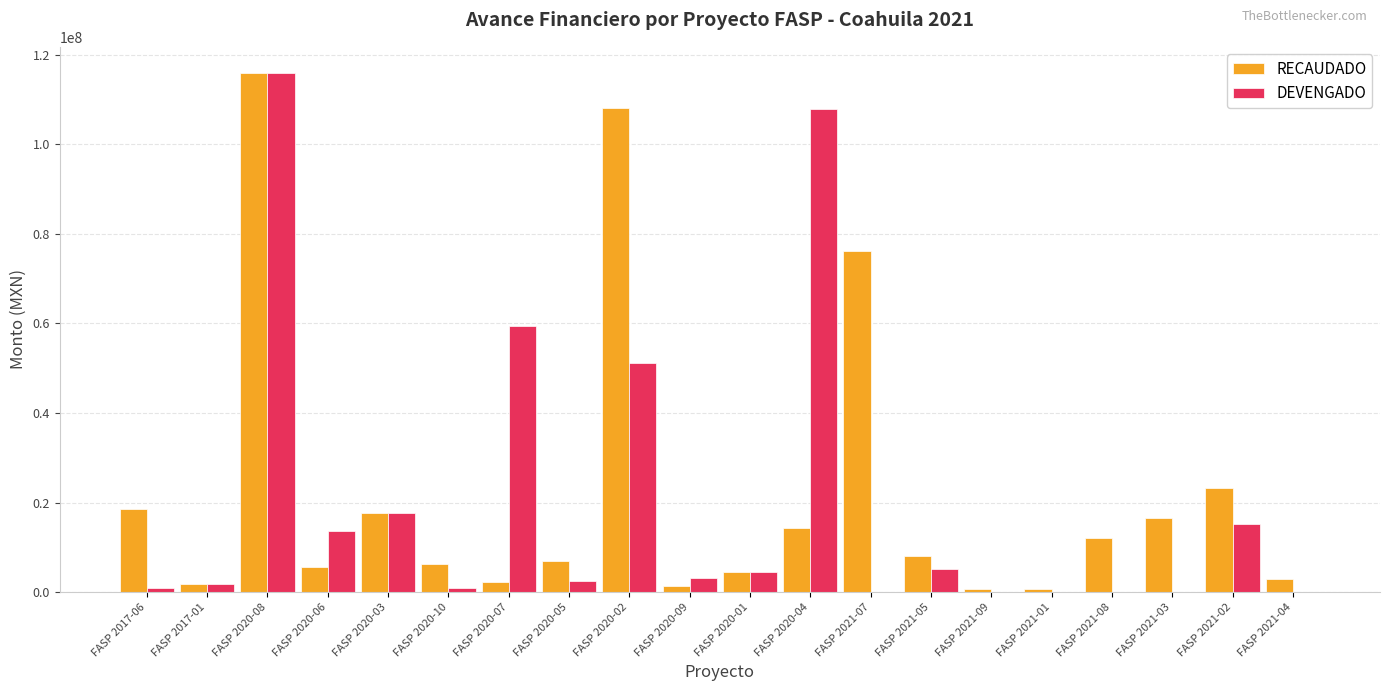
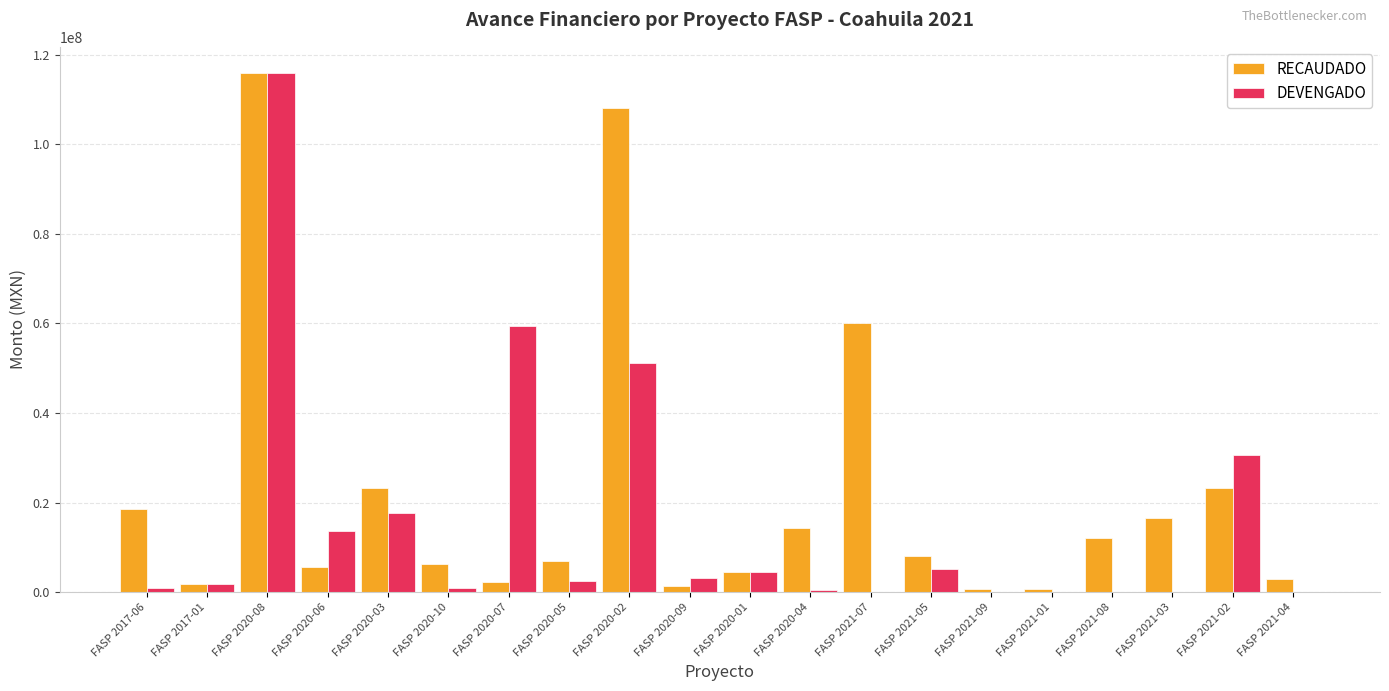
RECAUDADO, FASP 2020-03: 18000000 -> 23000000
DEVENGADO, FASP 2020-04: 108000000 -> 1000000
RECAUDADO, FASP 2021-07: 76000000 -> 60000000
DEVENGADO, FASP 2021-02: 15000000 -> 31000000
